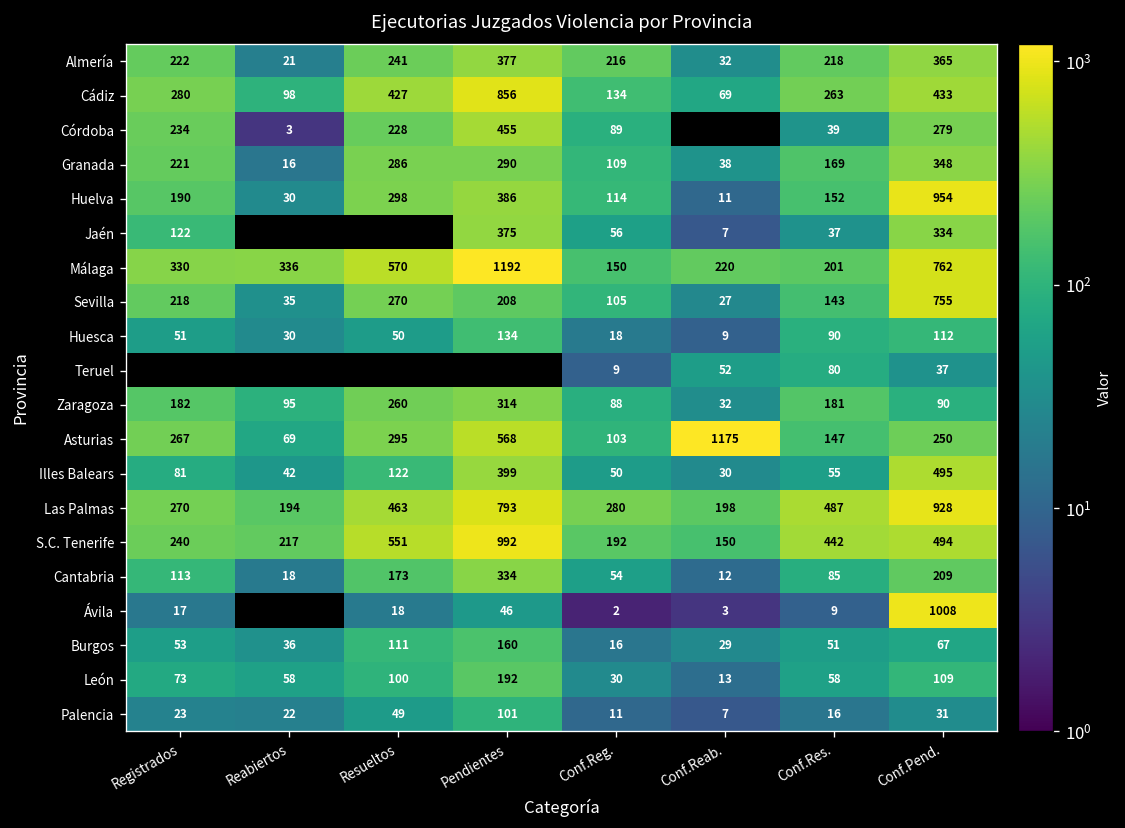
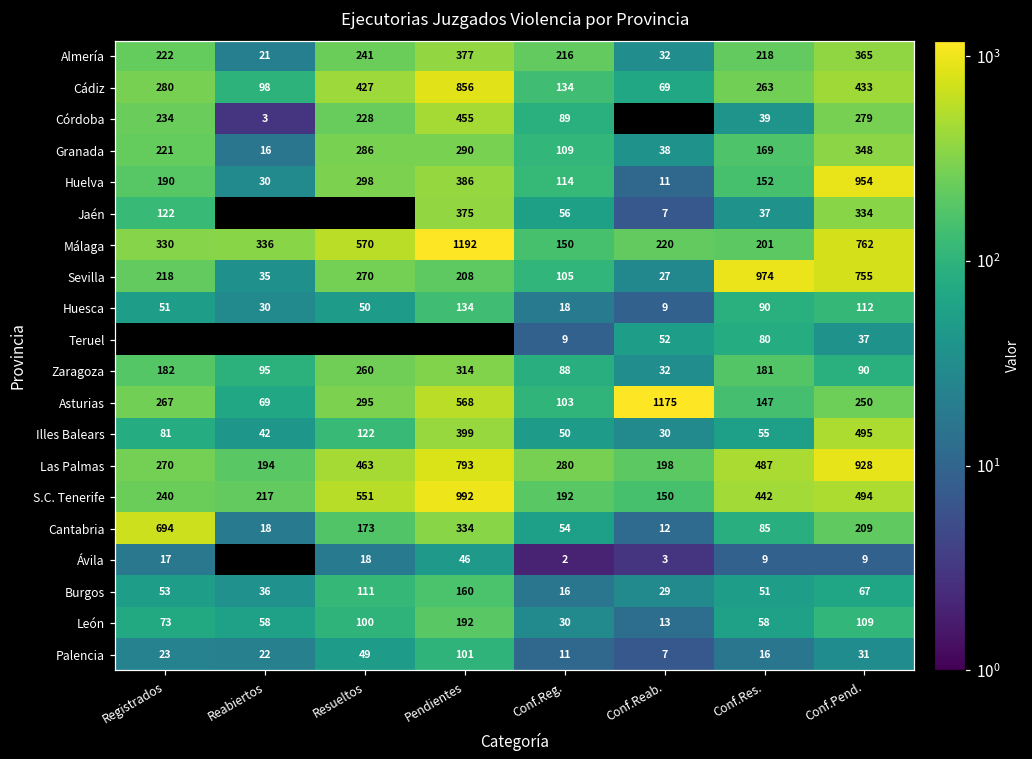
Sevilla, Conf.Res.: 143 -> 974
Cantabria, Registrados: 113 -> 694
Ávila, Conf.Pend.: 1008 -> 9
